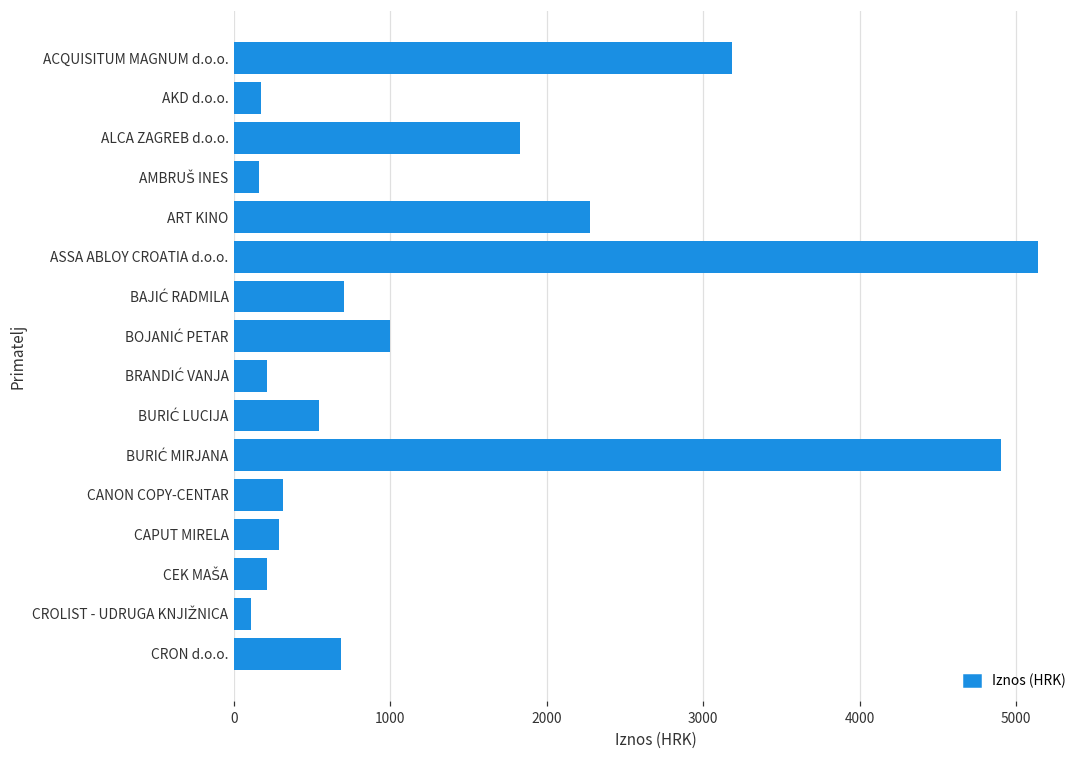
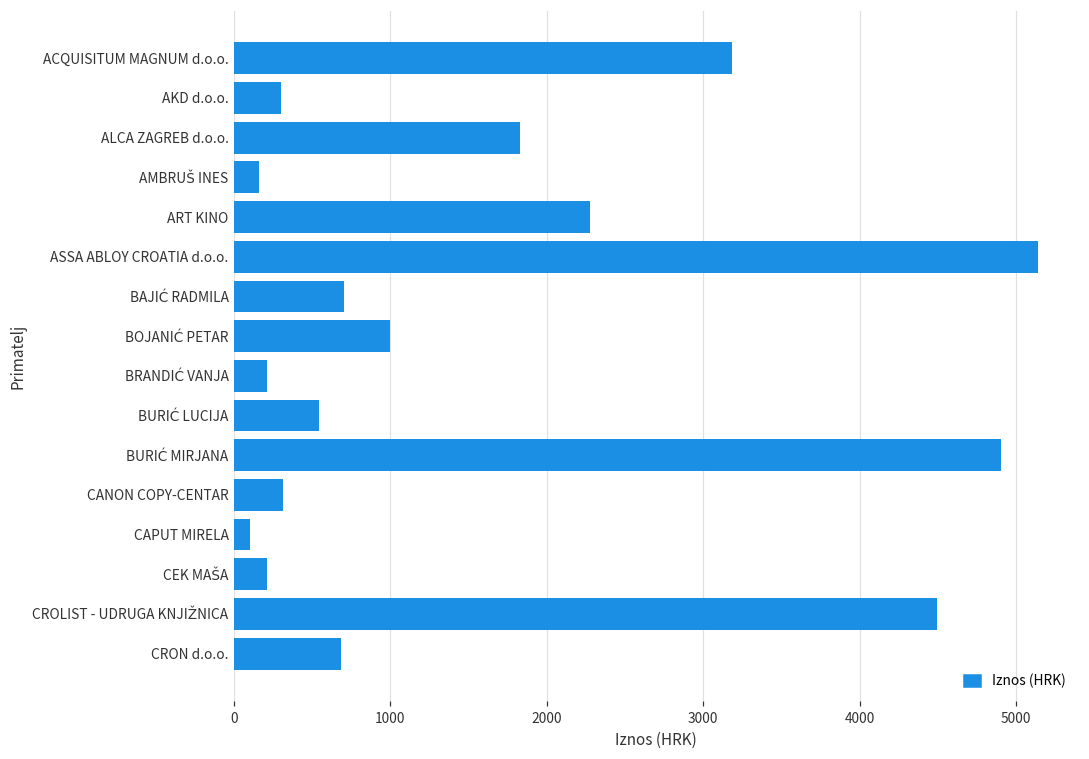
AKD d.o.o.: 170 -> 300
CAPUT MIRELA: 290 -> 110
CROLIST - UDRUGA KNJIŽNICA: 110 -> 4500
